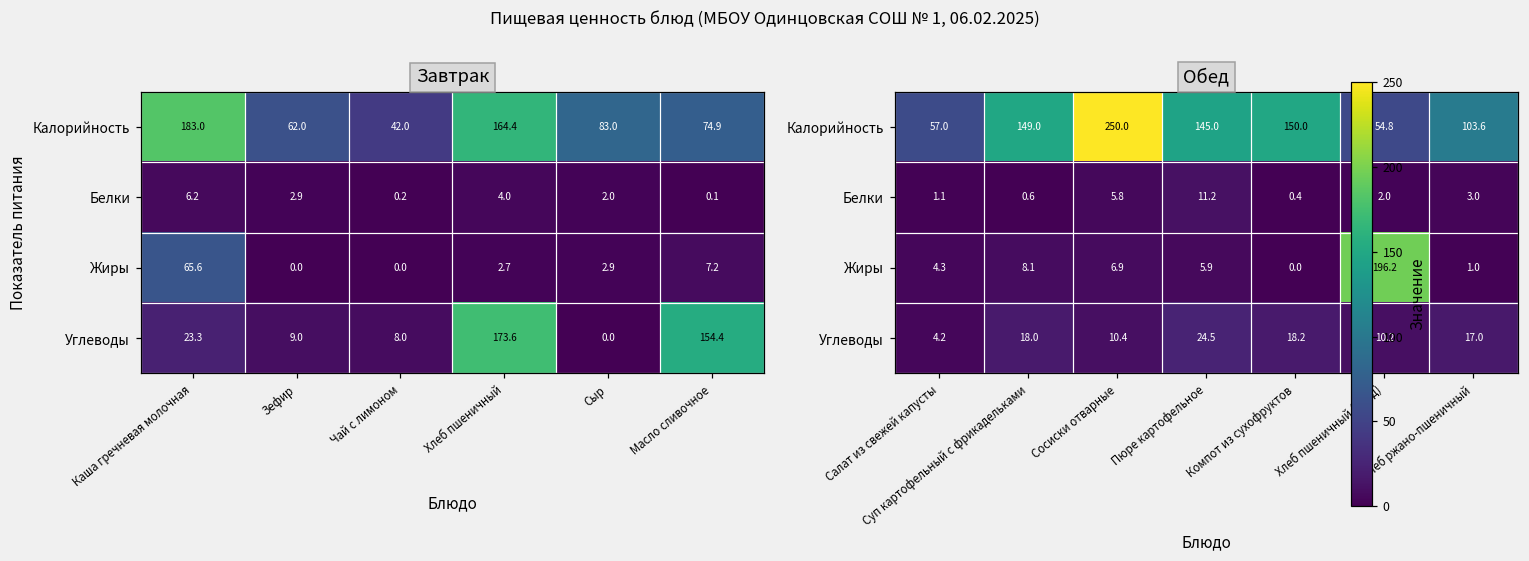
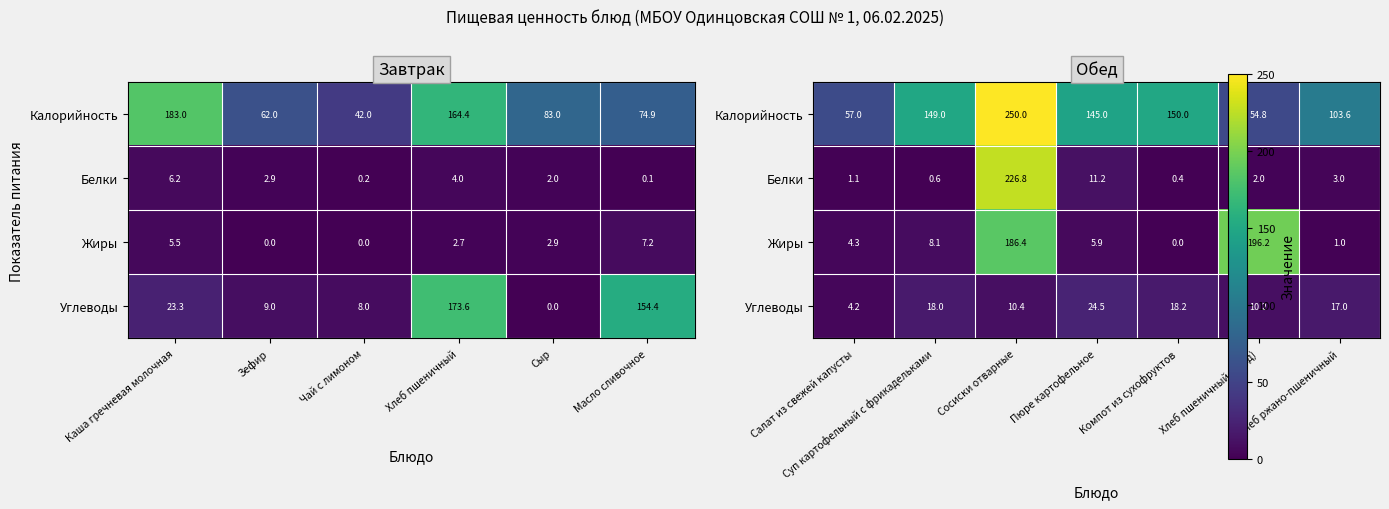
Завтрак, Жиры, Каша гречневая молочная: 65.6 -> 5.5
Обед, Белки, Сосиски отварные: 5.8 -> 226.8
Обед, Жиры, Сосиски отварные: 6.9 -> 186.4
